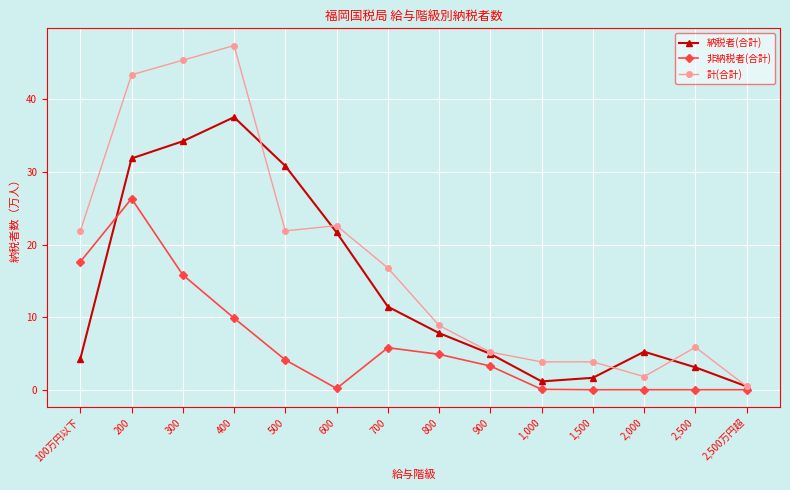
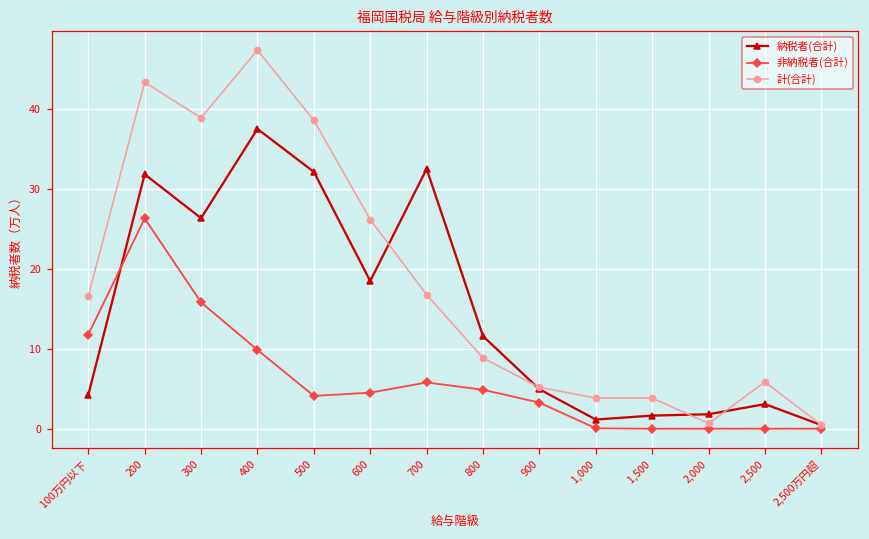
非納税者(合計), 100万円以下: 18 -> 12
計(合計), 100万円以下: 22 -> 17
納税者(合計), 300: 34 -> 26
計(合計), 300: 45 -> 39
納税者(合計), 500: 31 -> 32
計(合計), 500: 22 -> 39
納税者(合計), 600: 22 -> 18
非納税者(合計), 600: 0 -> 5
計(合計), 600: 23 -> 26
納税者(合計), 700: 11 -> 33
納税者(合計), 800: 8 -> 12
納税者(合計), 2,000: 5 -> 2
計(合計), 2,000: 2 -> 1
